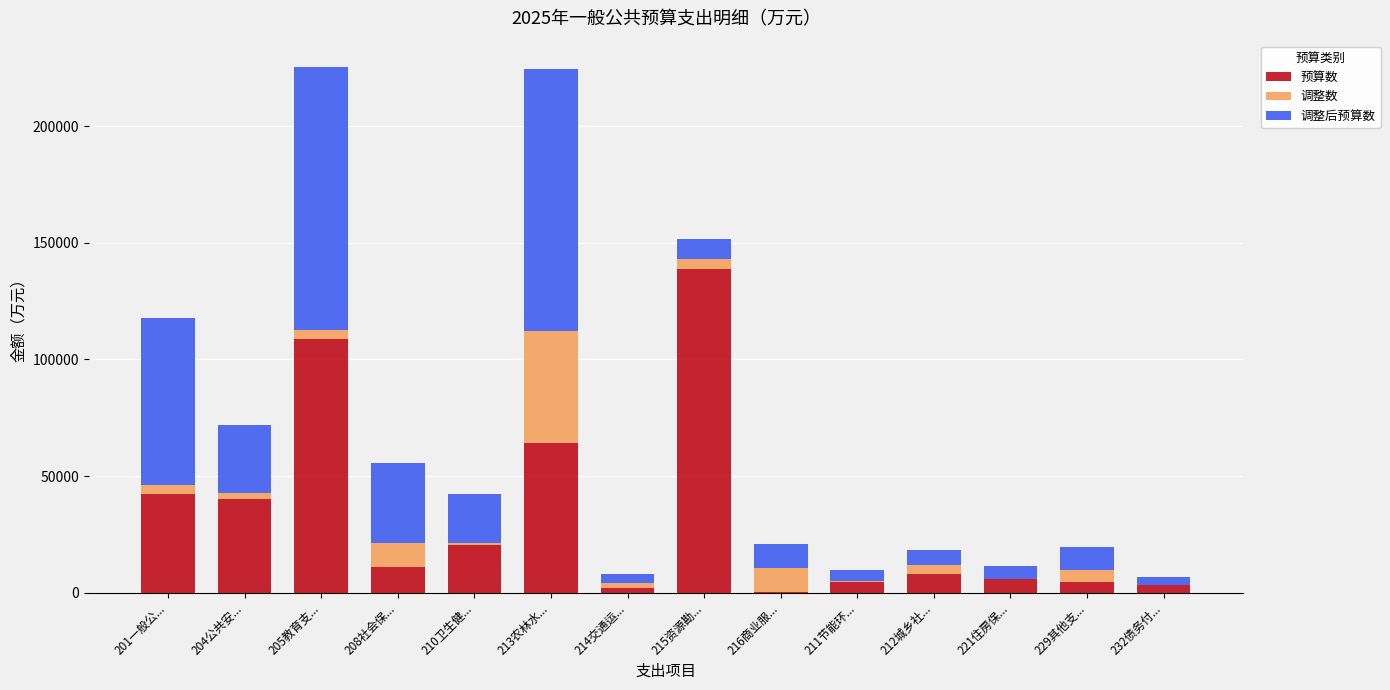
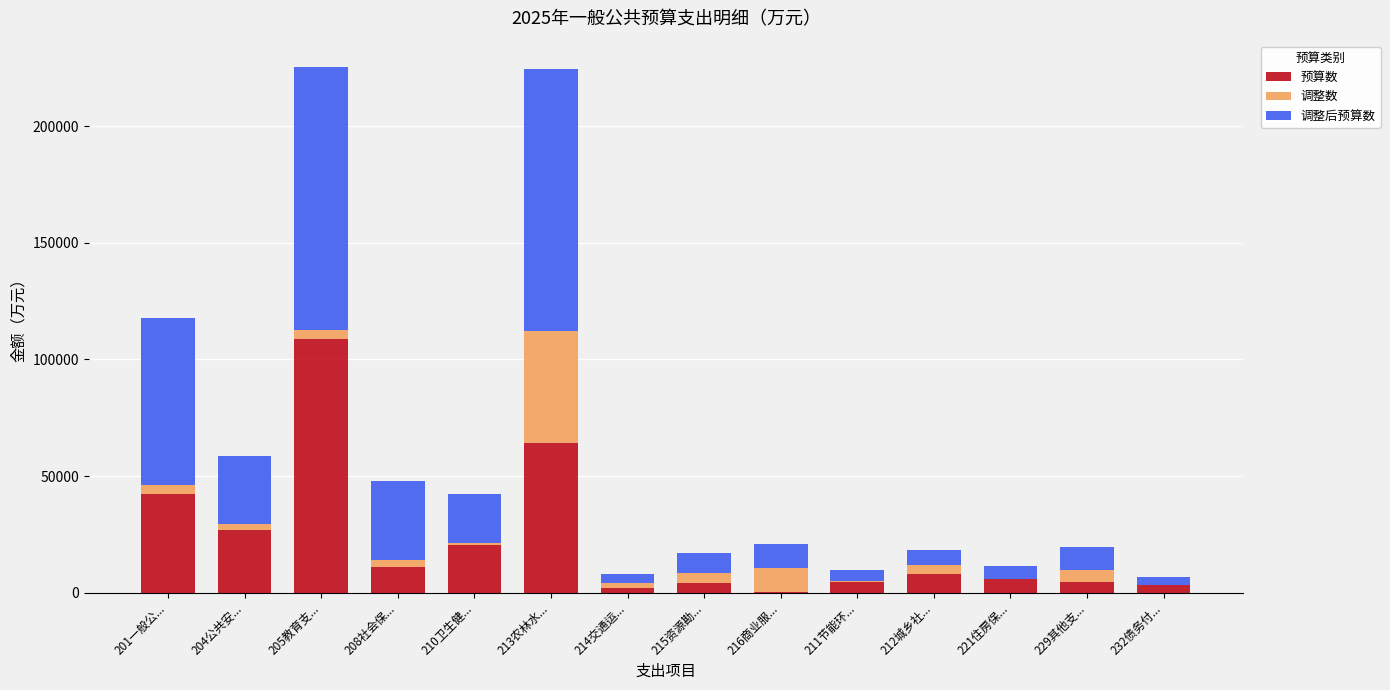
预算数, 204公共安...: 40000 -> 27000
调整数, 208社会保...: 10000 -> 3000
预算数, 215资源勘...: 139000 -> 4000
